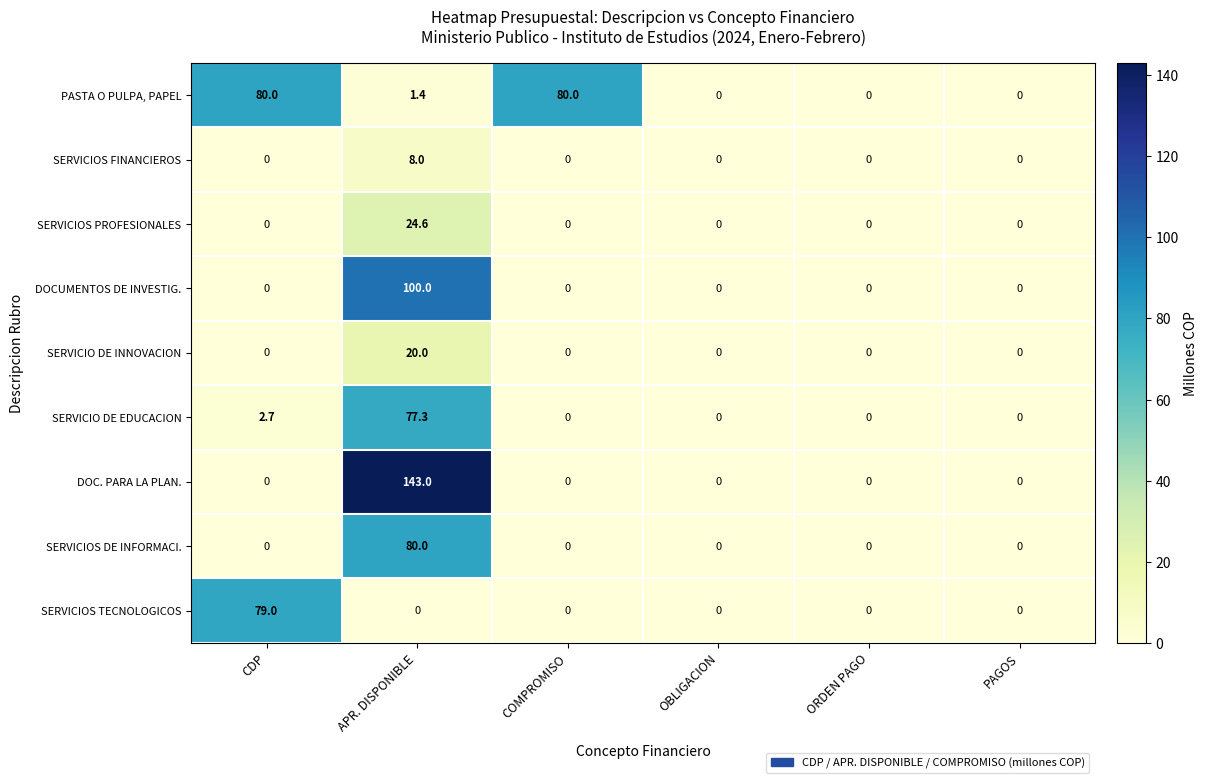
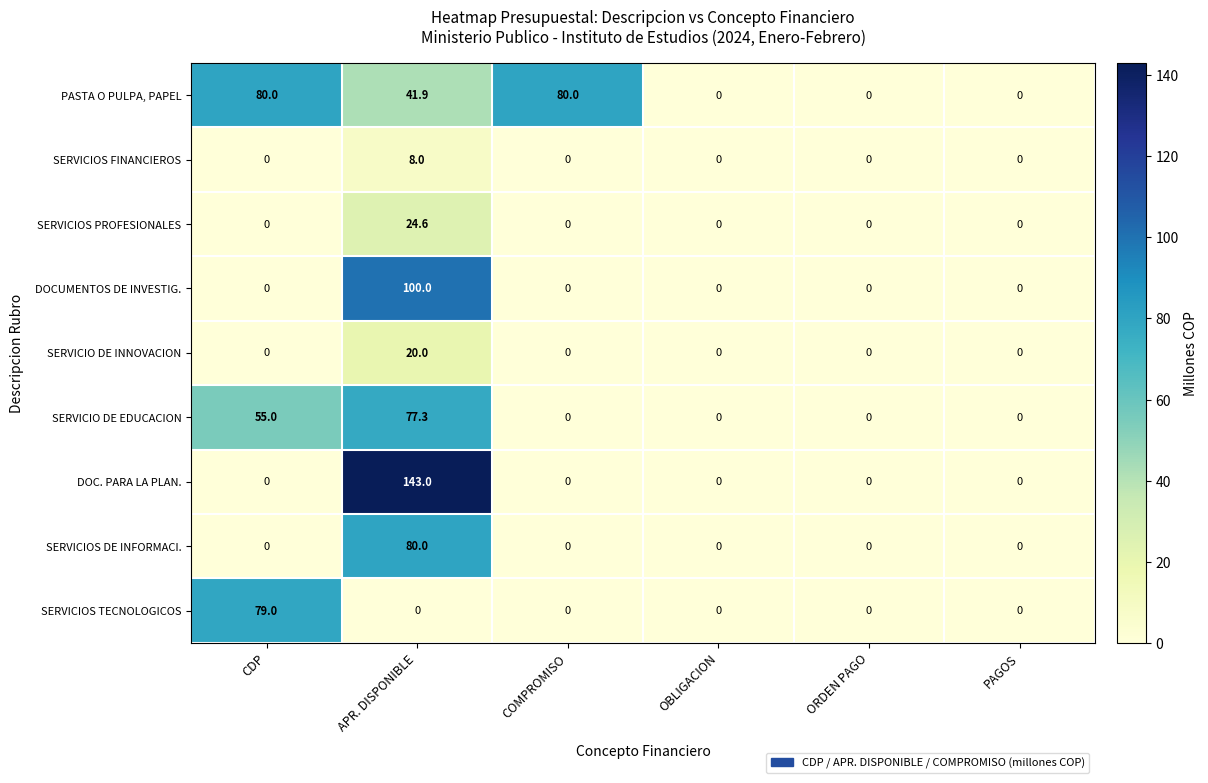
PASTA O PULPA, PAPEL, APR. DISPONIBLE: 1.4 -> 41.9
SERVICIO DE EDUCACION, CDP: 2.7 -> 55.0
